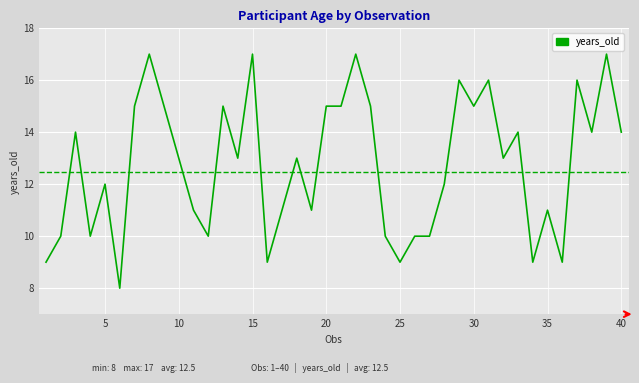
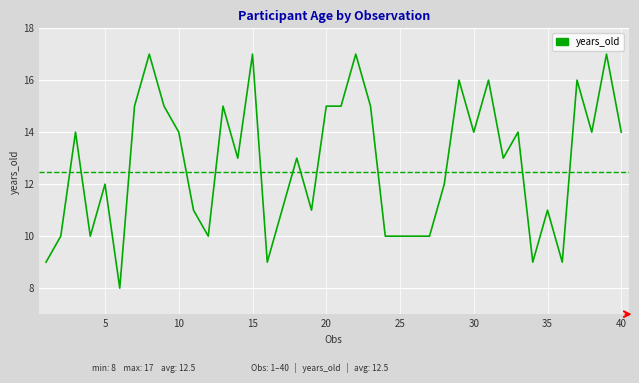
10: 13 -> 14
25: 9 -> 10
30: 15 -> 14
